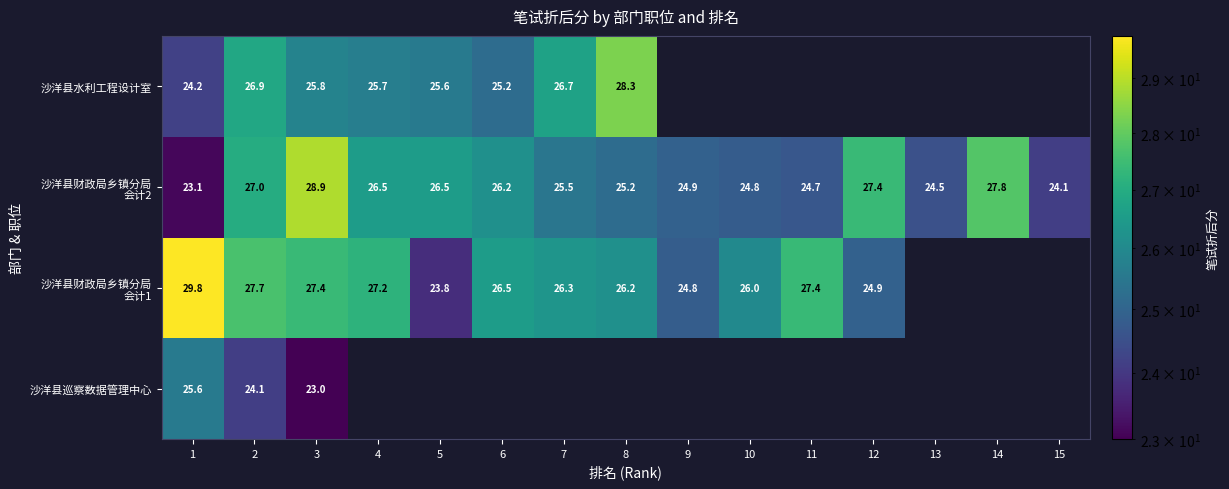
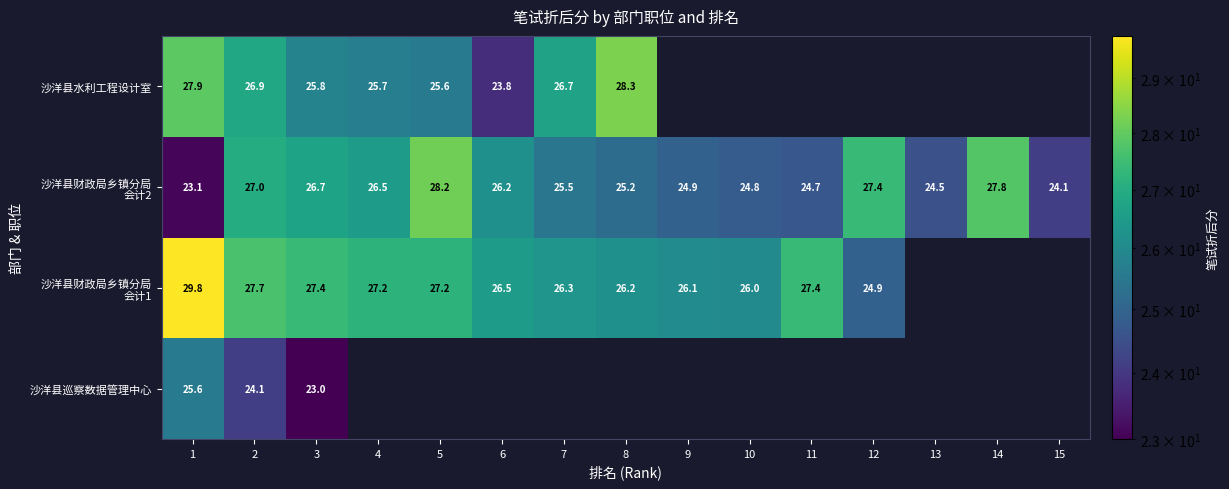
沙洋县水利工程设计室, 1: 24.2 -> 27.9
沙洋县水利工程设计室, 6: 25.2 -> 23.8
沙洋县财政局乡镇分局 会计2, 3: 28.9 -> 26.7
沙洋县财政局乡镇分局 会计2, 5: 26.5 -> 28.2
沙洋县财政局乡镇分局 会计1, 5: 23.8 -> 27.2
沙洋县财政局乡镇分局 会计1, 9: 24.8 -> 26.1
